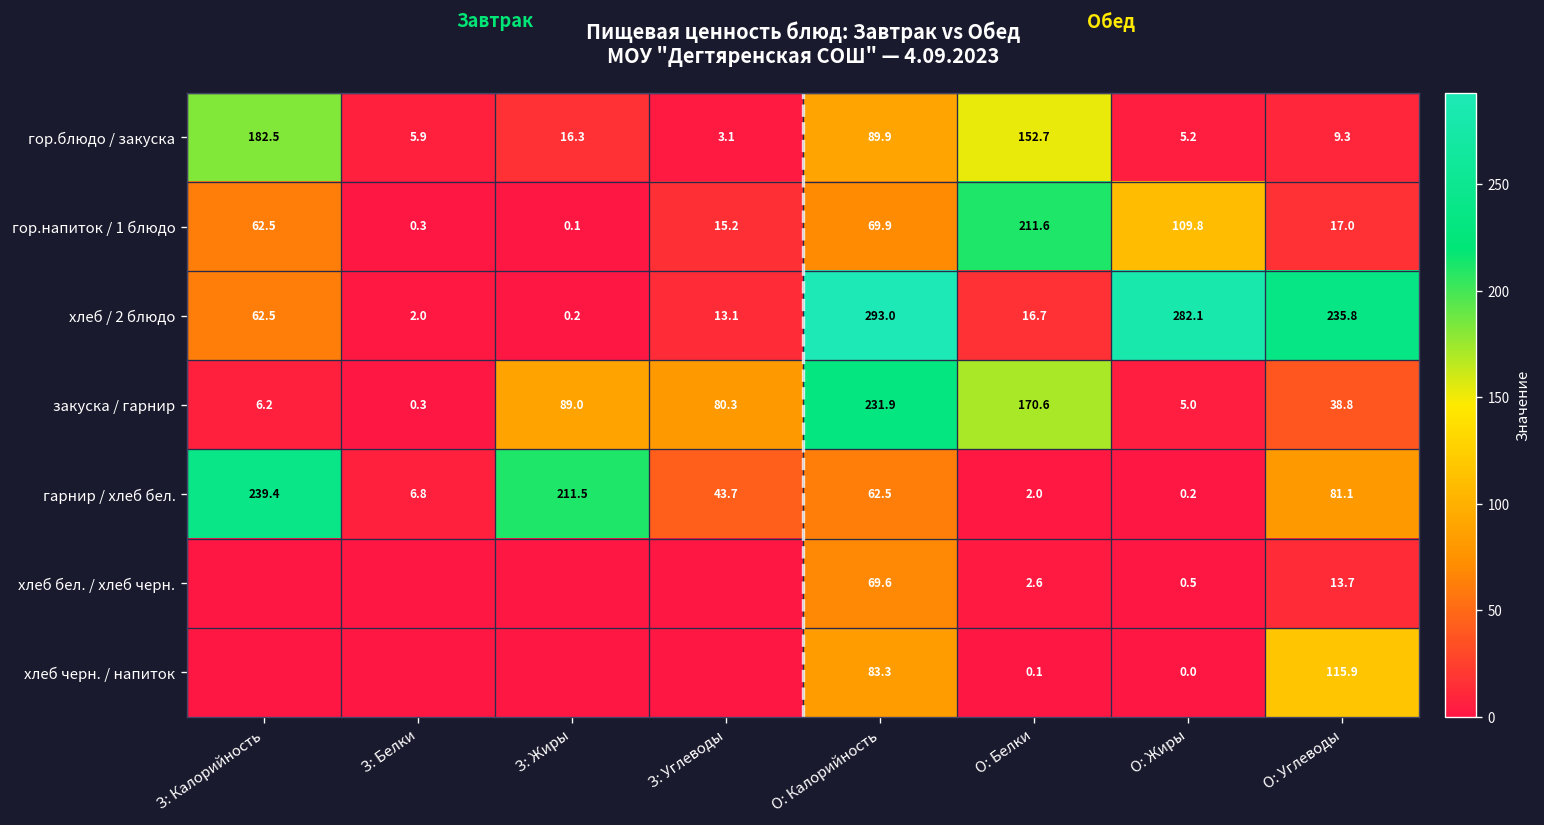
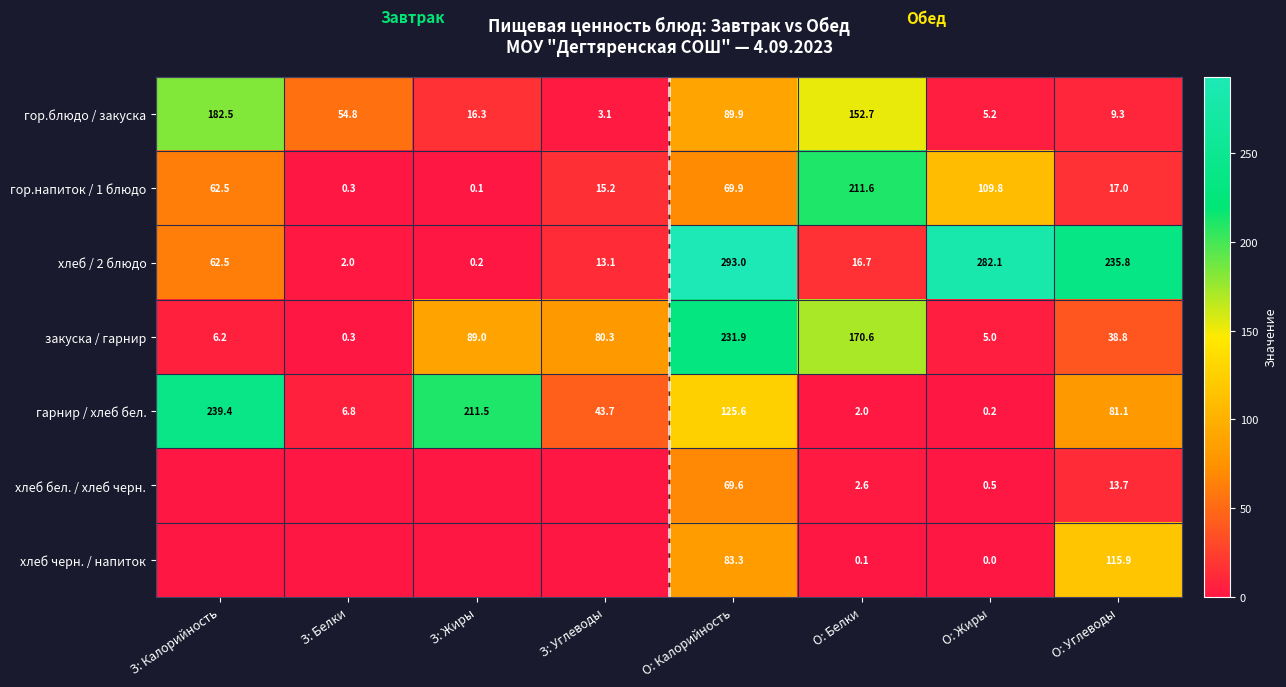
гор.блюдо / закуска, З: Белки: 5.9 -> 54.8
гарнир / хлеб бел., О: Калорийность: 62.5 -> 125.6
